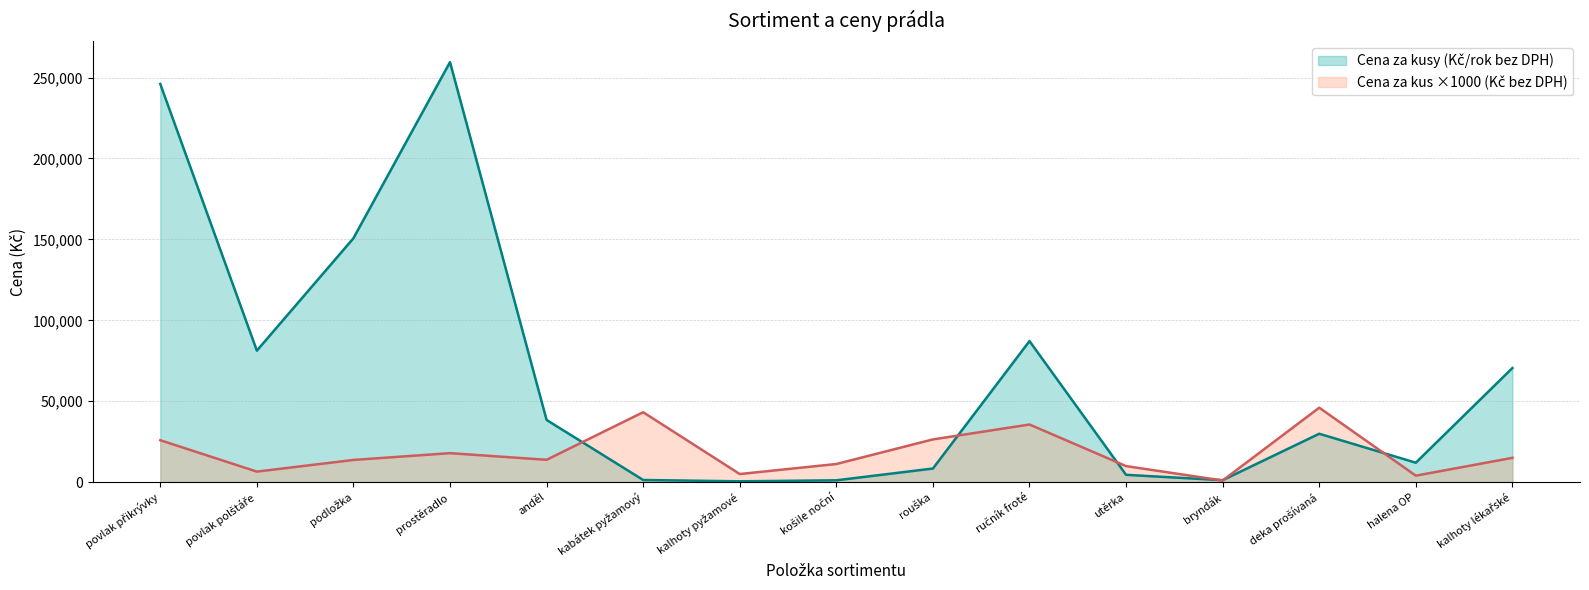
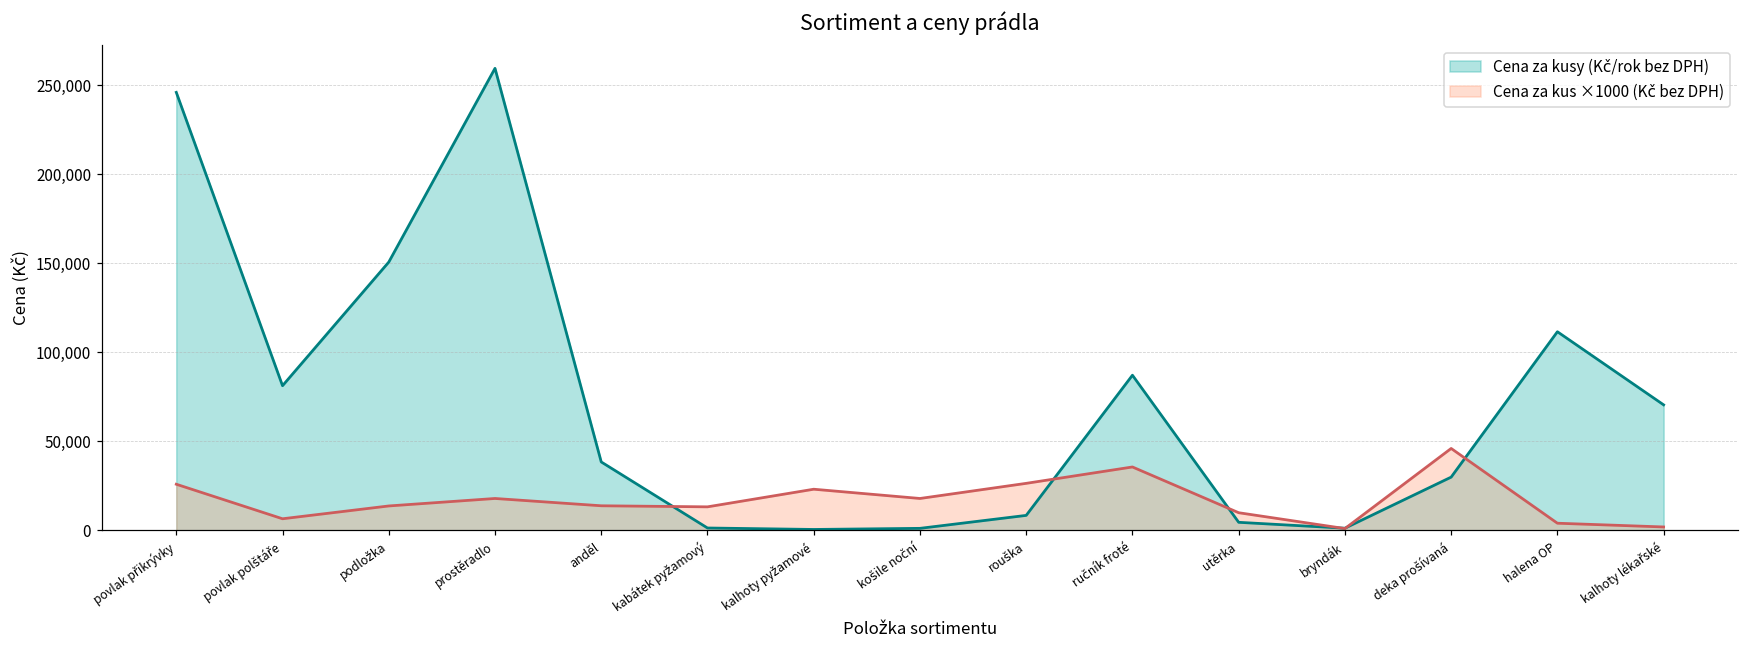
Cena za kus ×1000 (Kč bez DPH), kabátek pyžamový: 43,000 -> 13,000
Cena za kus ×1000 (Kč bez DPH), kalhoty pyžamové: 5,000 -> 23,000
Cena za kus ×1000 (Kč bez DPH), košile noční: 11,000 -> 18,000
Cena za kusy (Kč/rok bez DPH), halena OP: 12,000 -> 112,000
Cena za kus ×1000 (Kč bez DPH), kalhoty lékařské: 15,000 -> 2,000
